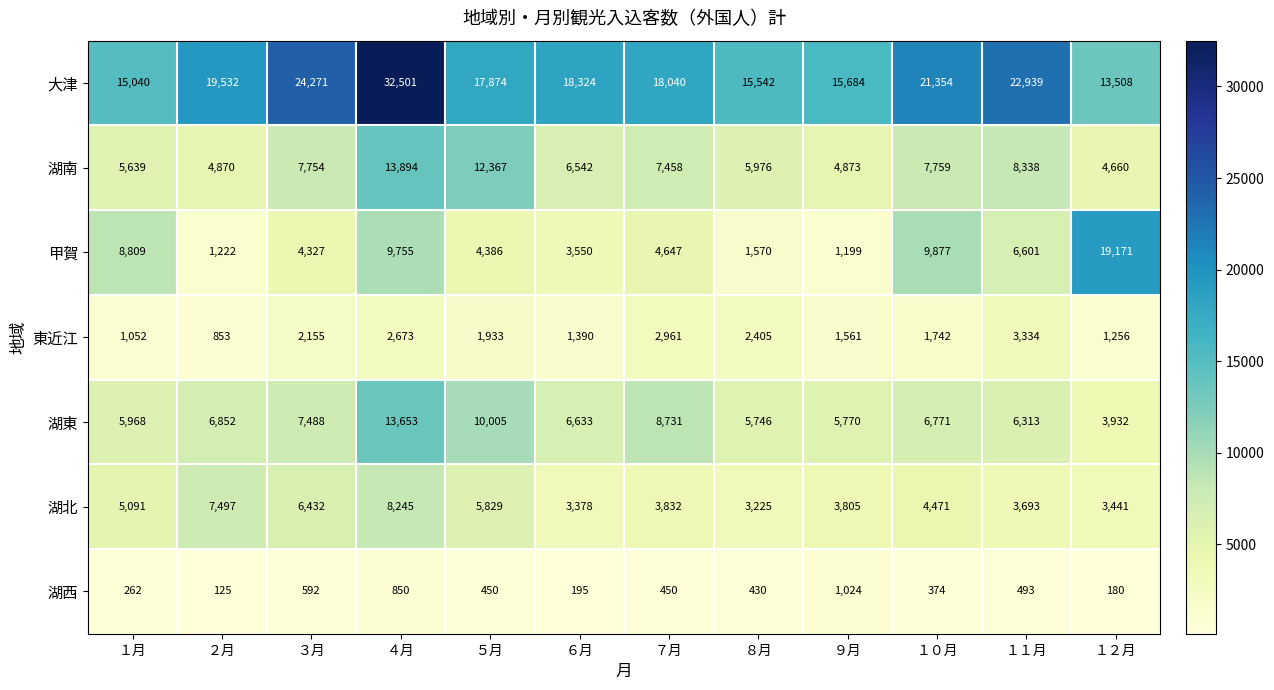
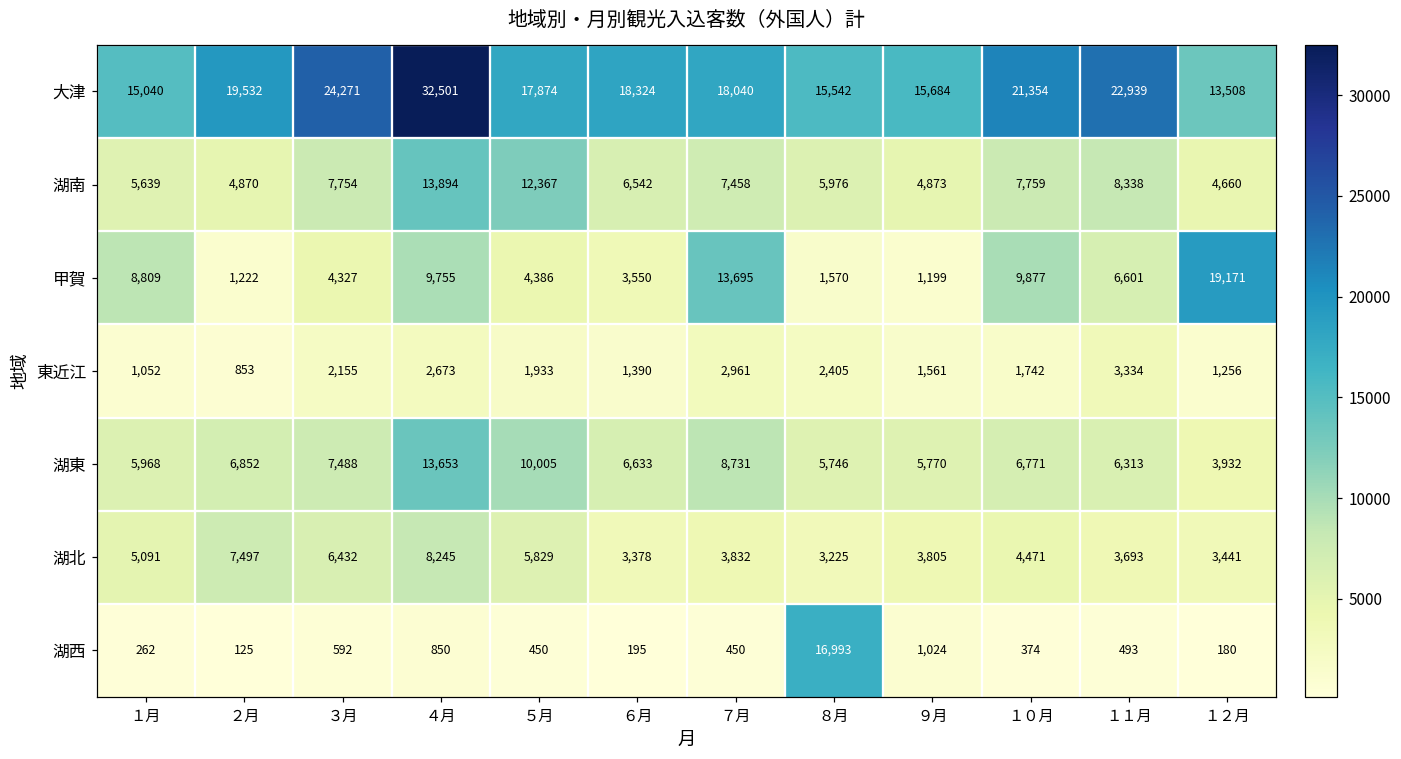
甲賀, ７月: 4,647 -> 13,695
湖西, ８月: 430 -> 16,993
